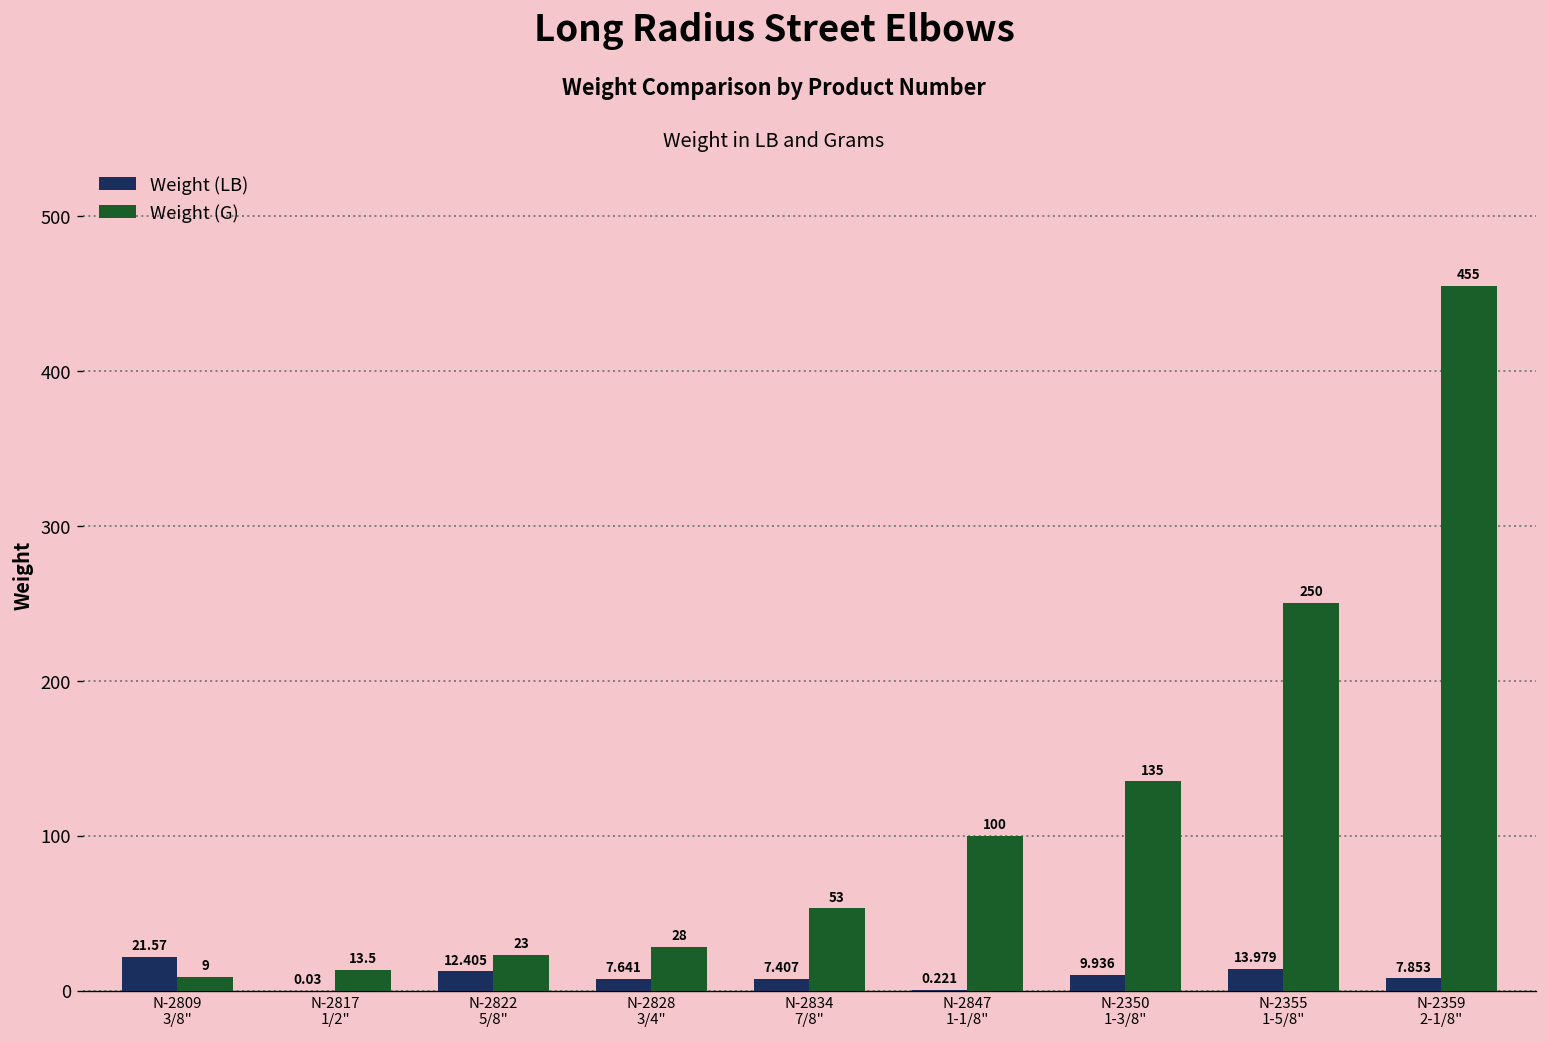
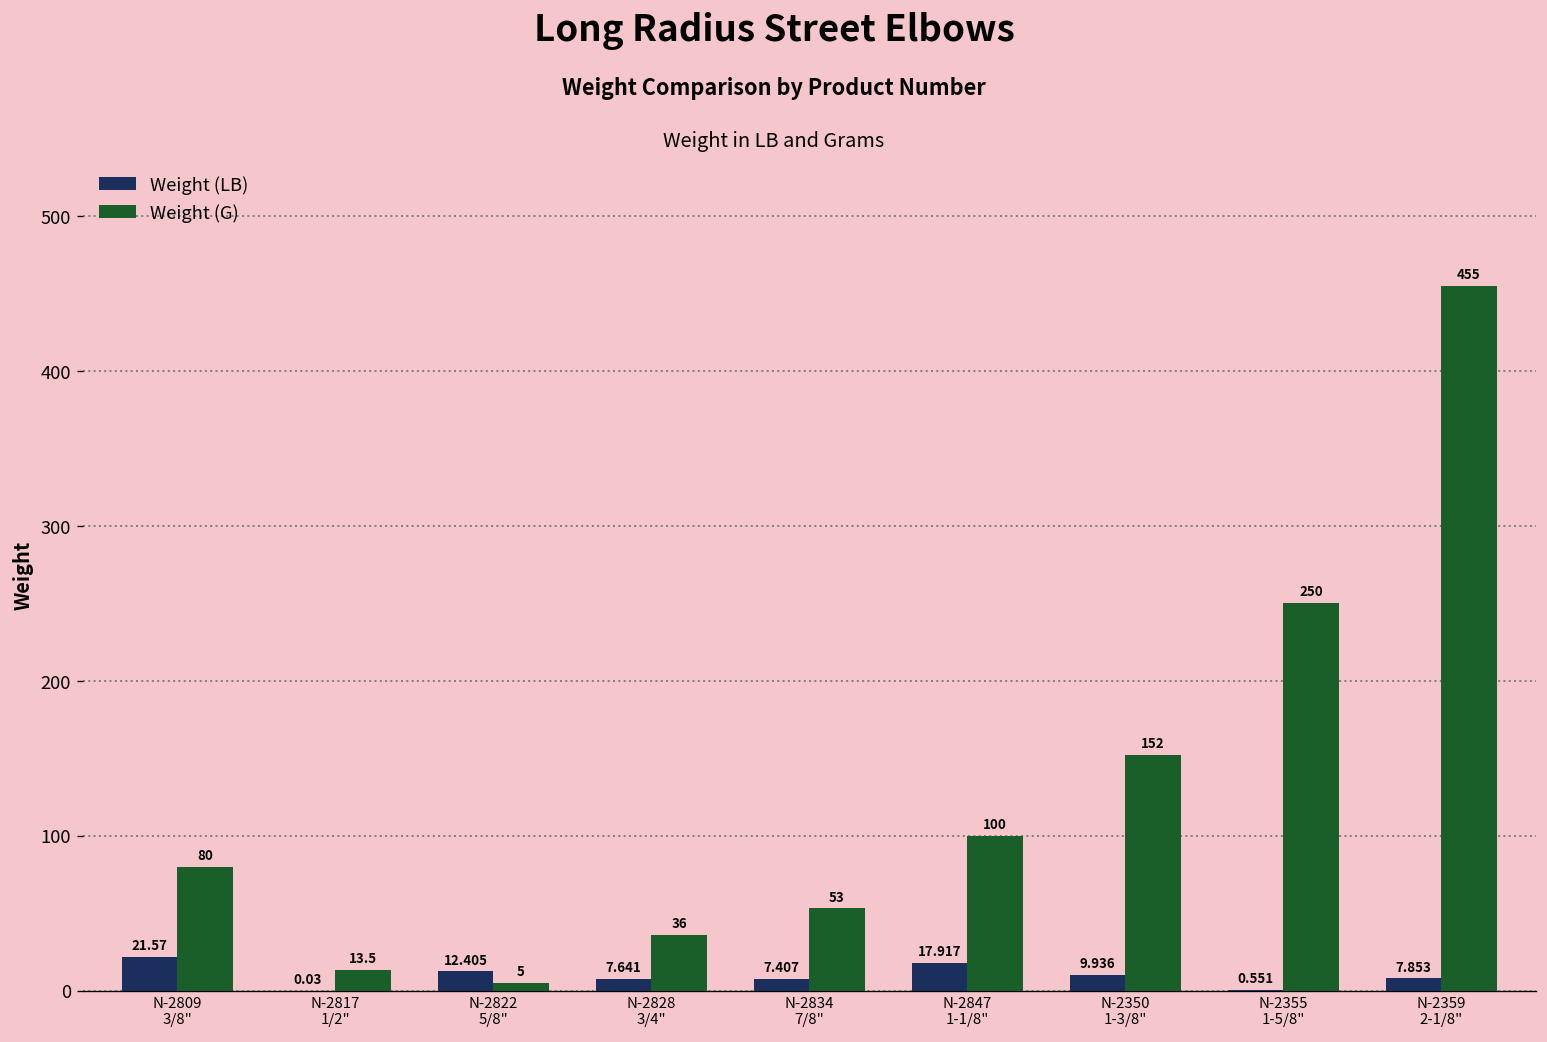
Weight (G), N-2809 3/8": 9 -> 80
Weight (G), N-2822 5/8": 23 -> 5
Weight (G), N-2828 3/4": 28 -> 36
Weight (LB), N-2847 1-1/8": 0.221 -> 17.917
Weight (G), N-2350 1-3/8": 135 -> 152
Weight (LB), N-2355 1-5/8": 13.979 -> 0.551
